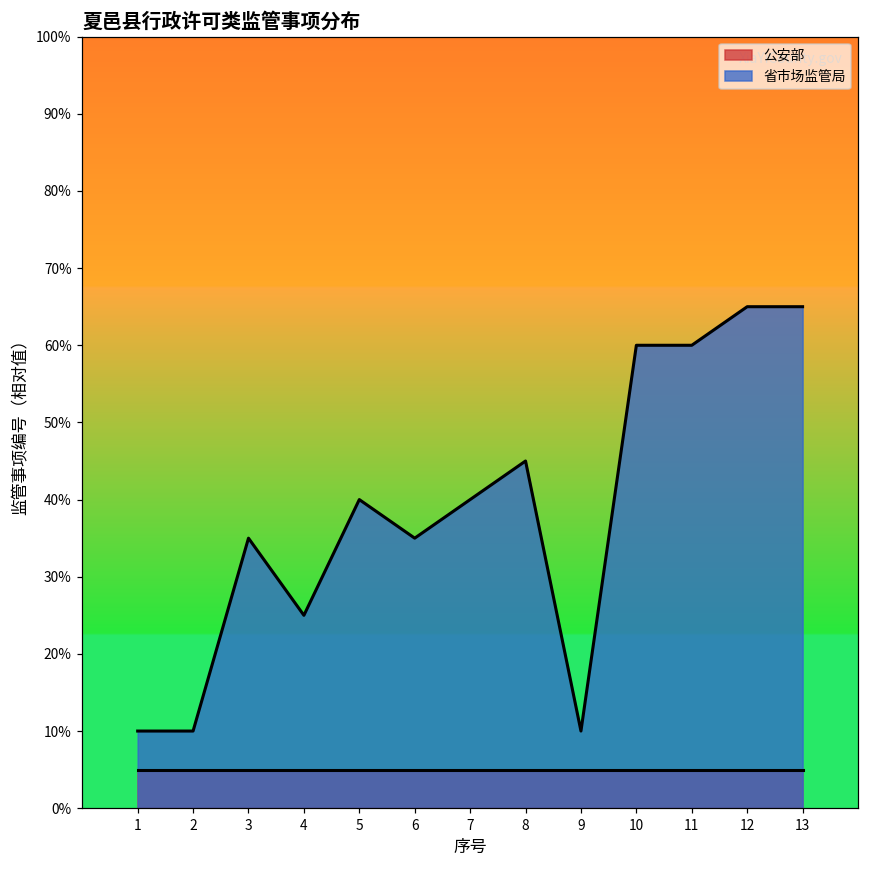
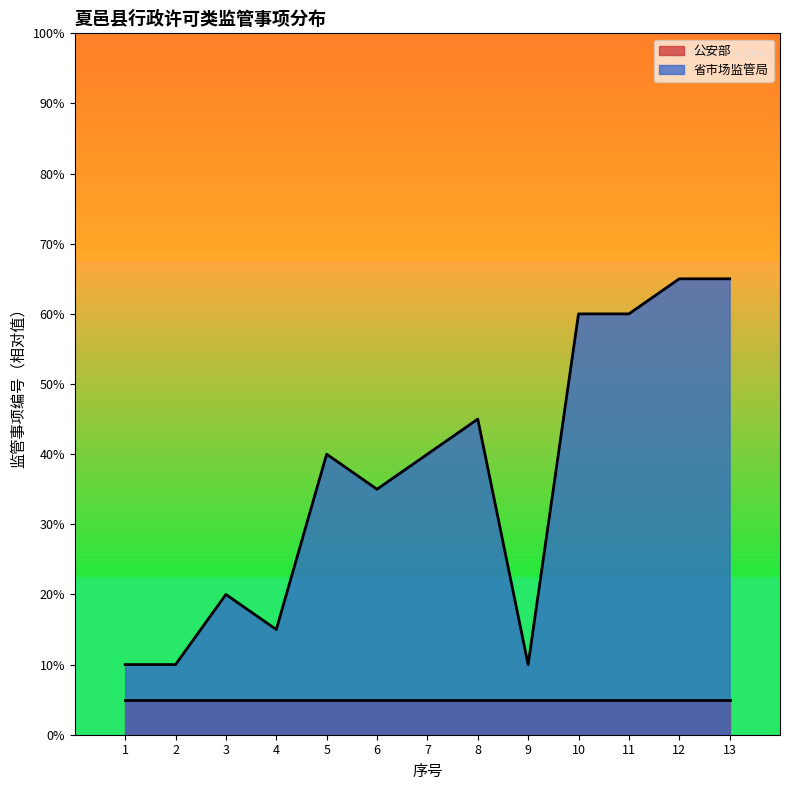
省市场监管局, 3: 35% -> 20%
省市场监管局, 4: 25% -> 15%
